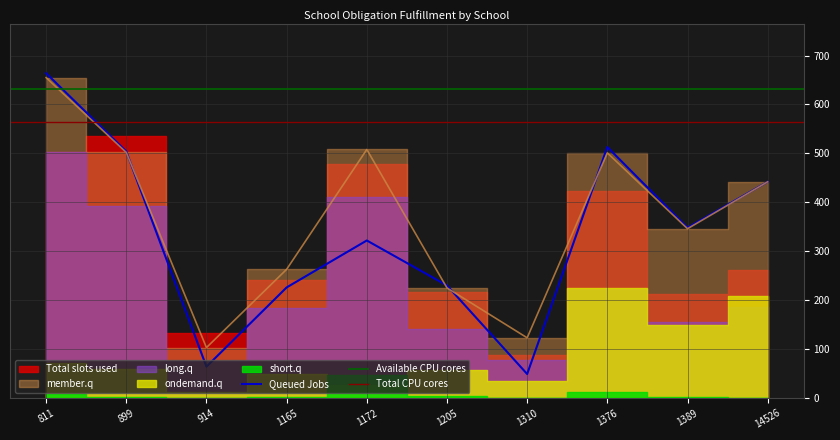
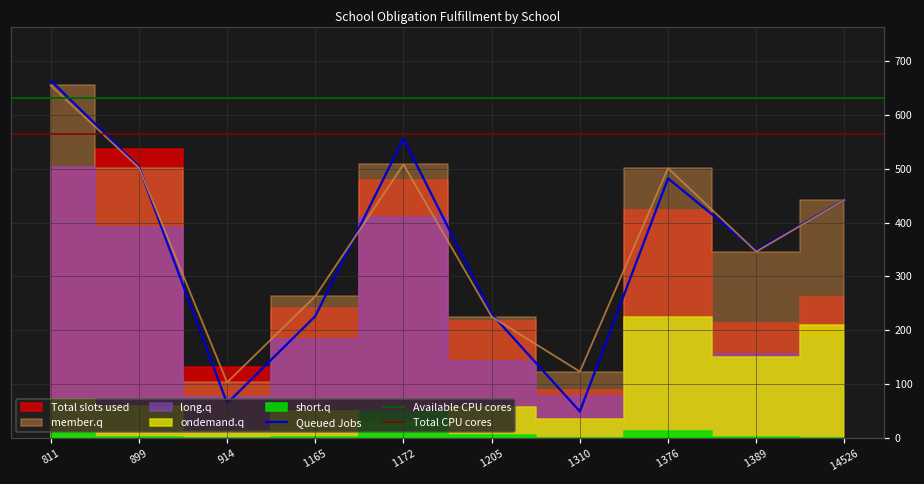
Queued Jobs, 1172: 320 -> 560
Queued Jobs, 1376: 510 -> 480
